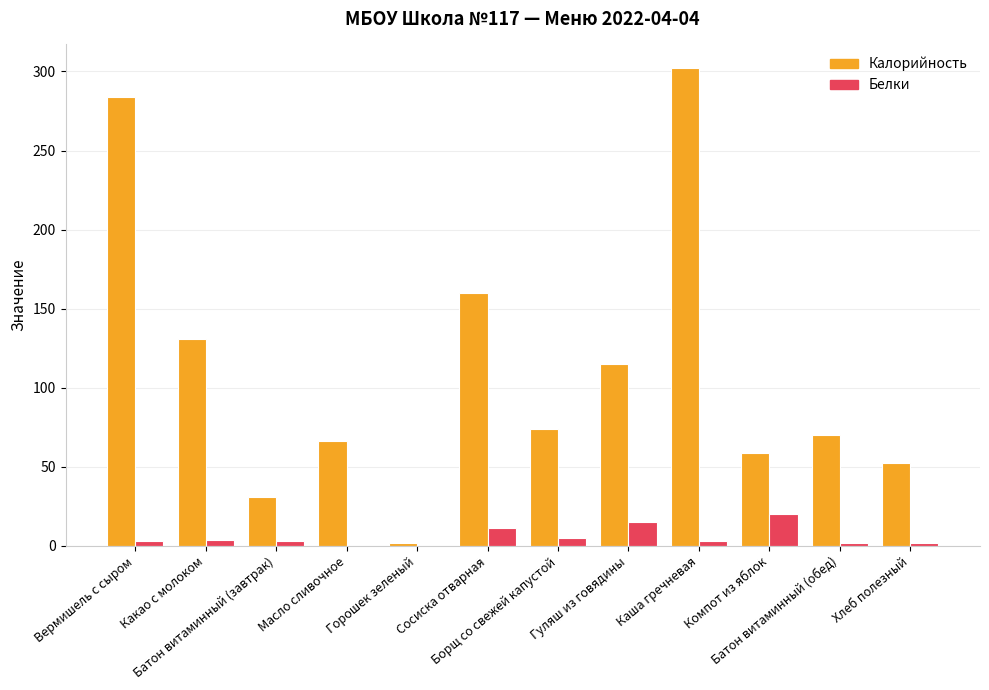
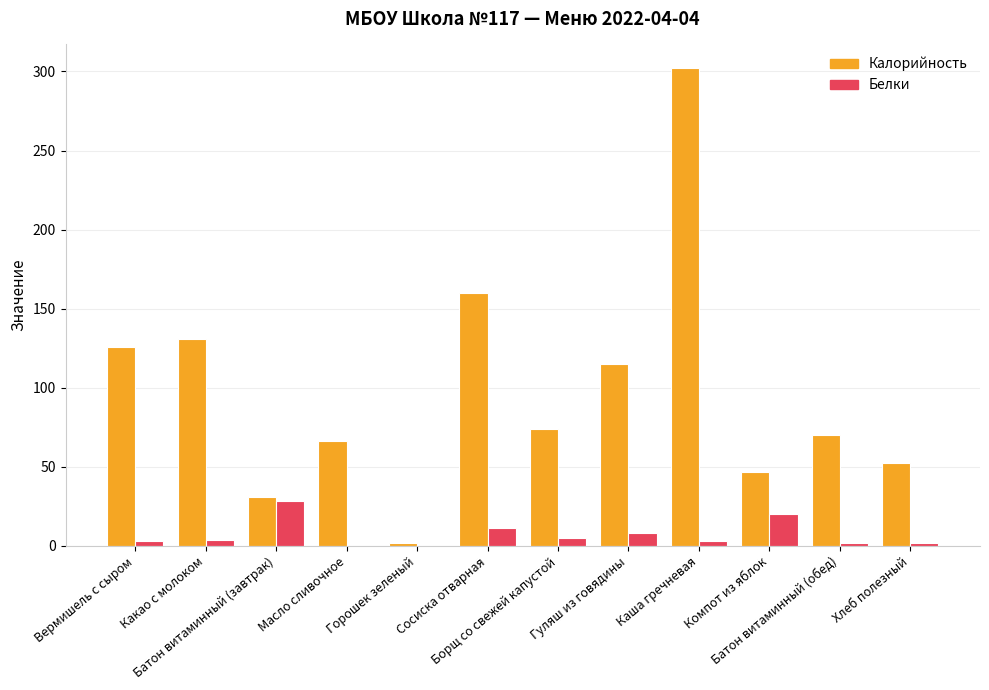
Калорийность, Вермишель с сыром: 284 -> 126
Белки, Батон витаминный (завтрак): 3 -> 28
Белки, Гуляш из говядины: 15 -> 8
Калорийность, Компот из яблок: 59 -> 47
